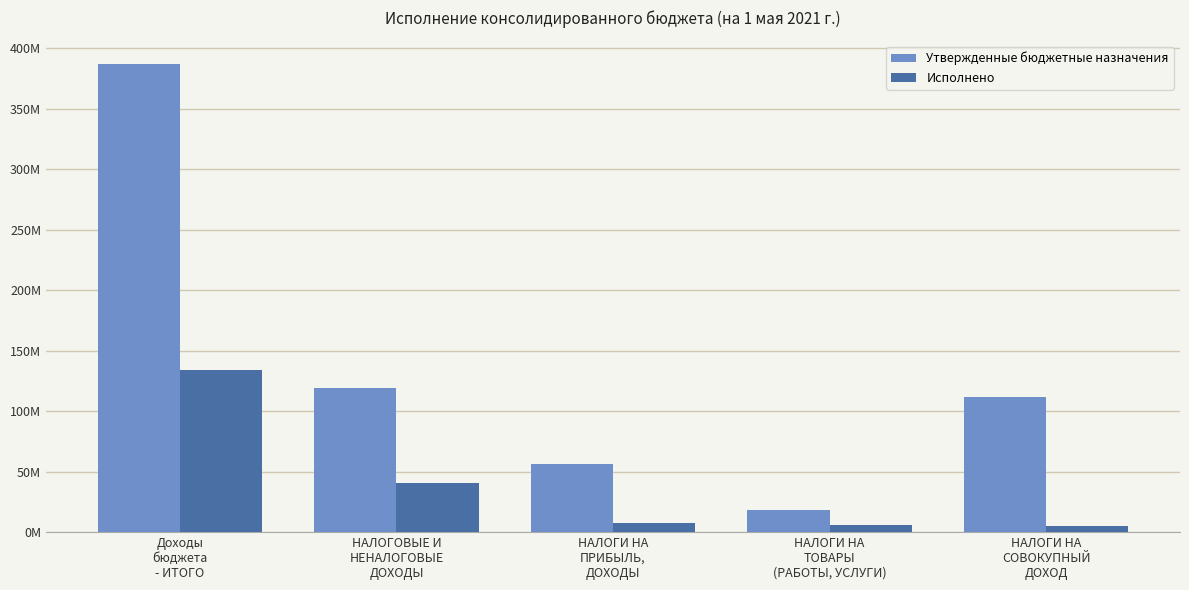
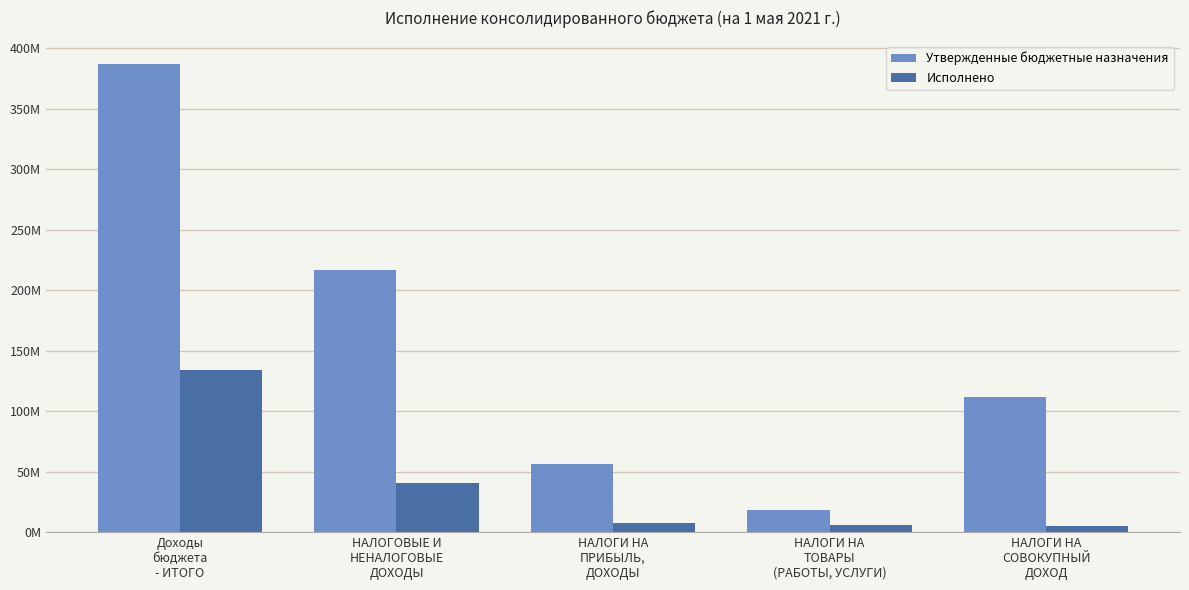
Утвержденные бюджетные назначения, НАЛОГОВЫЕ И НЕНАЛОГОВЫЕ ДОХОДЫ: 119000000 -> 217000000
